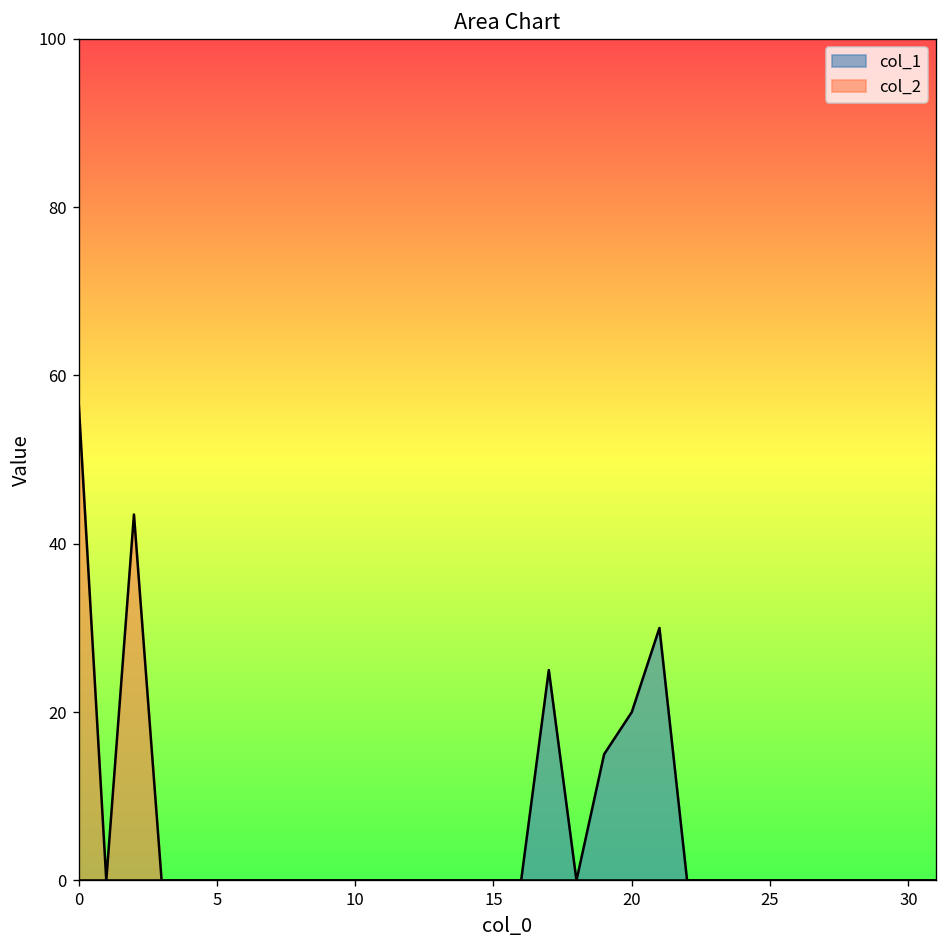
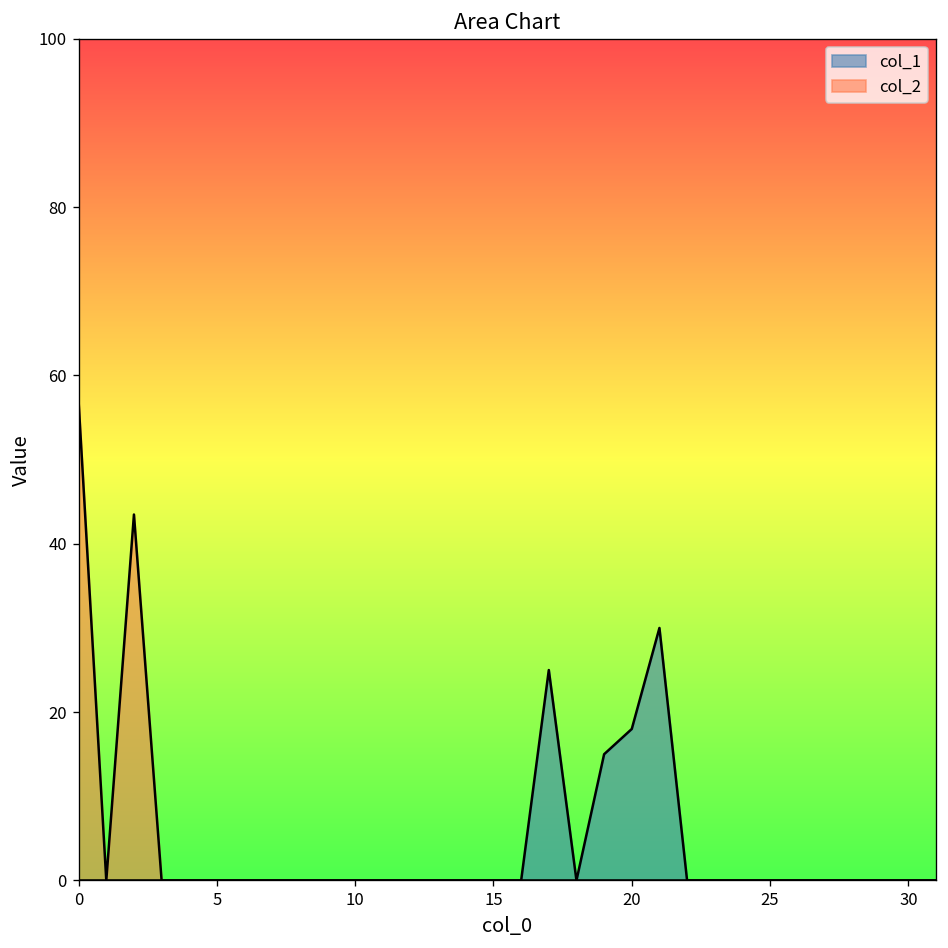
col_1, 20: 20 -> 18
